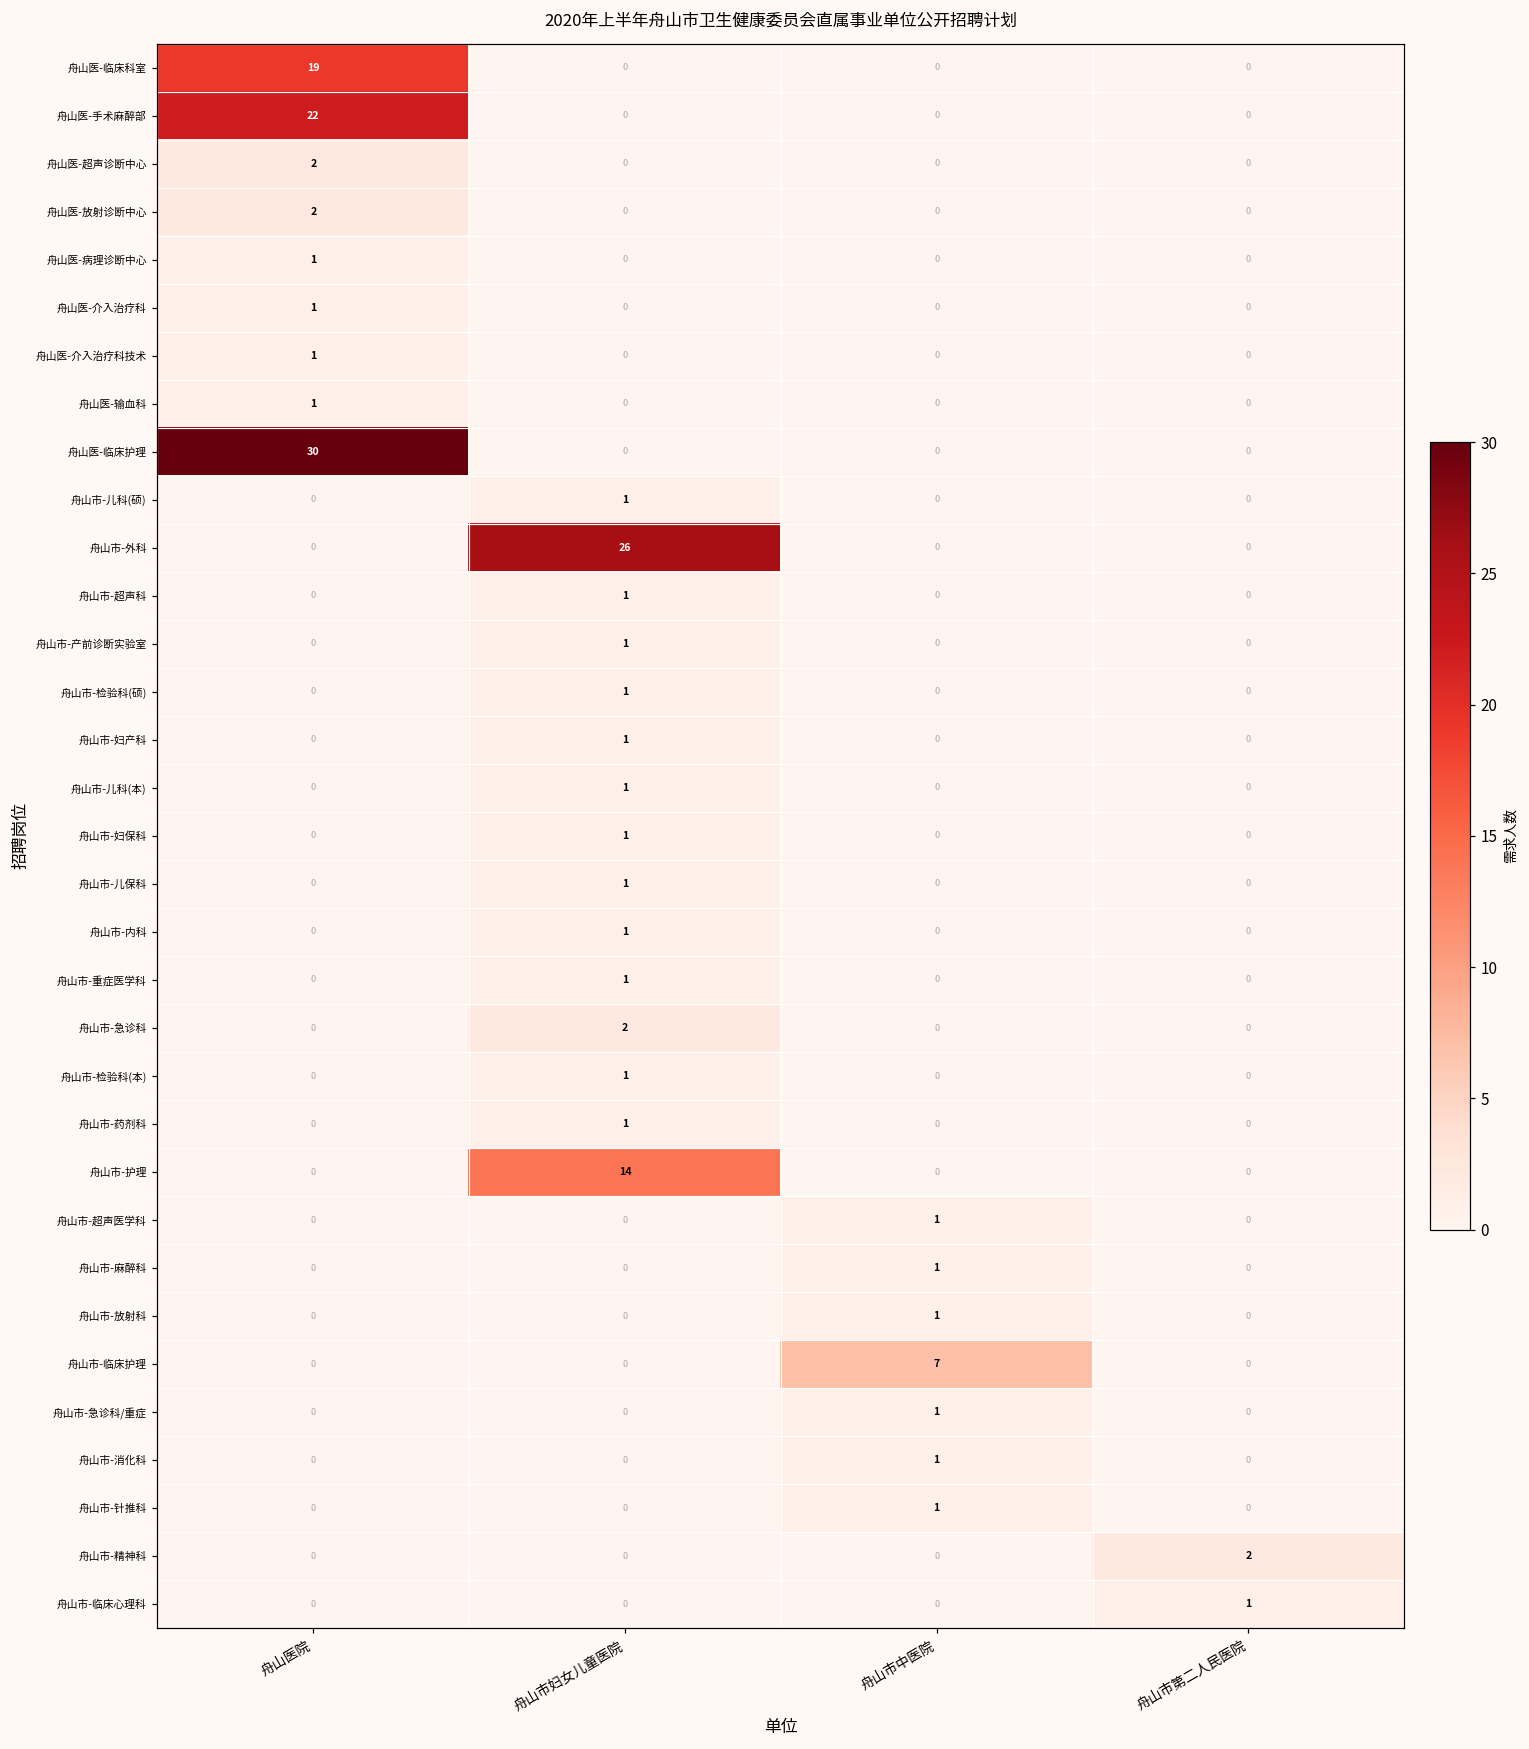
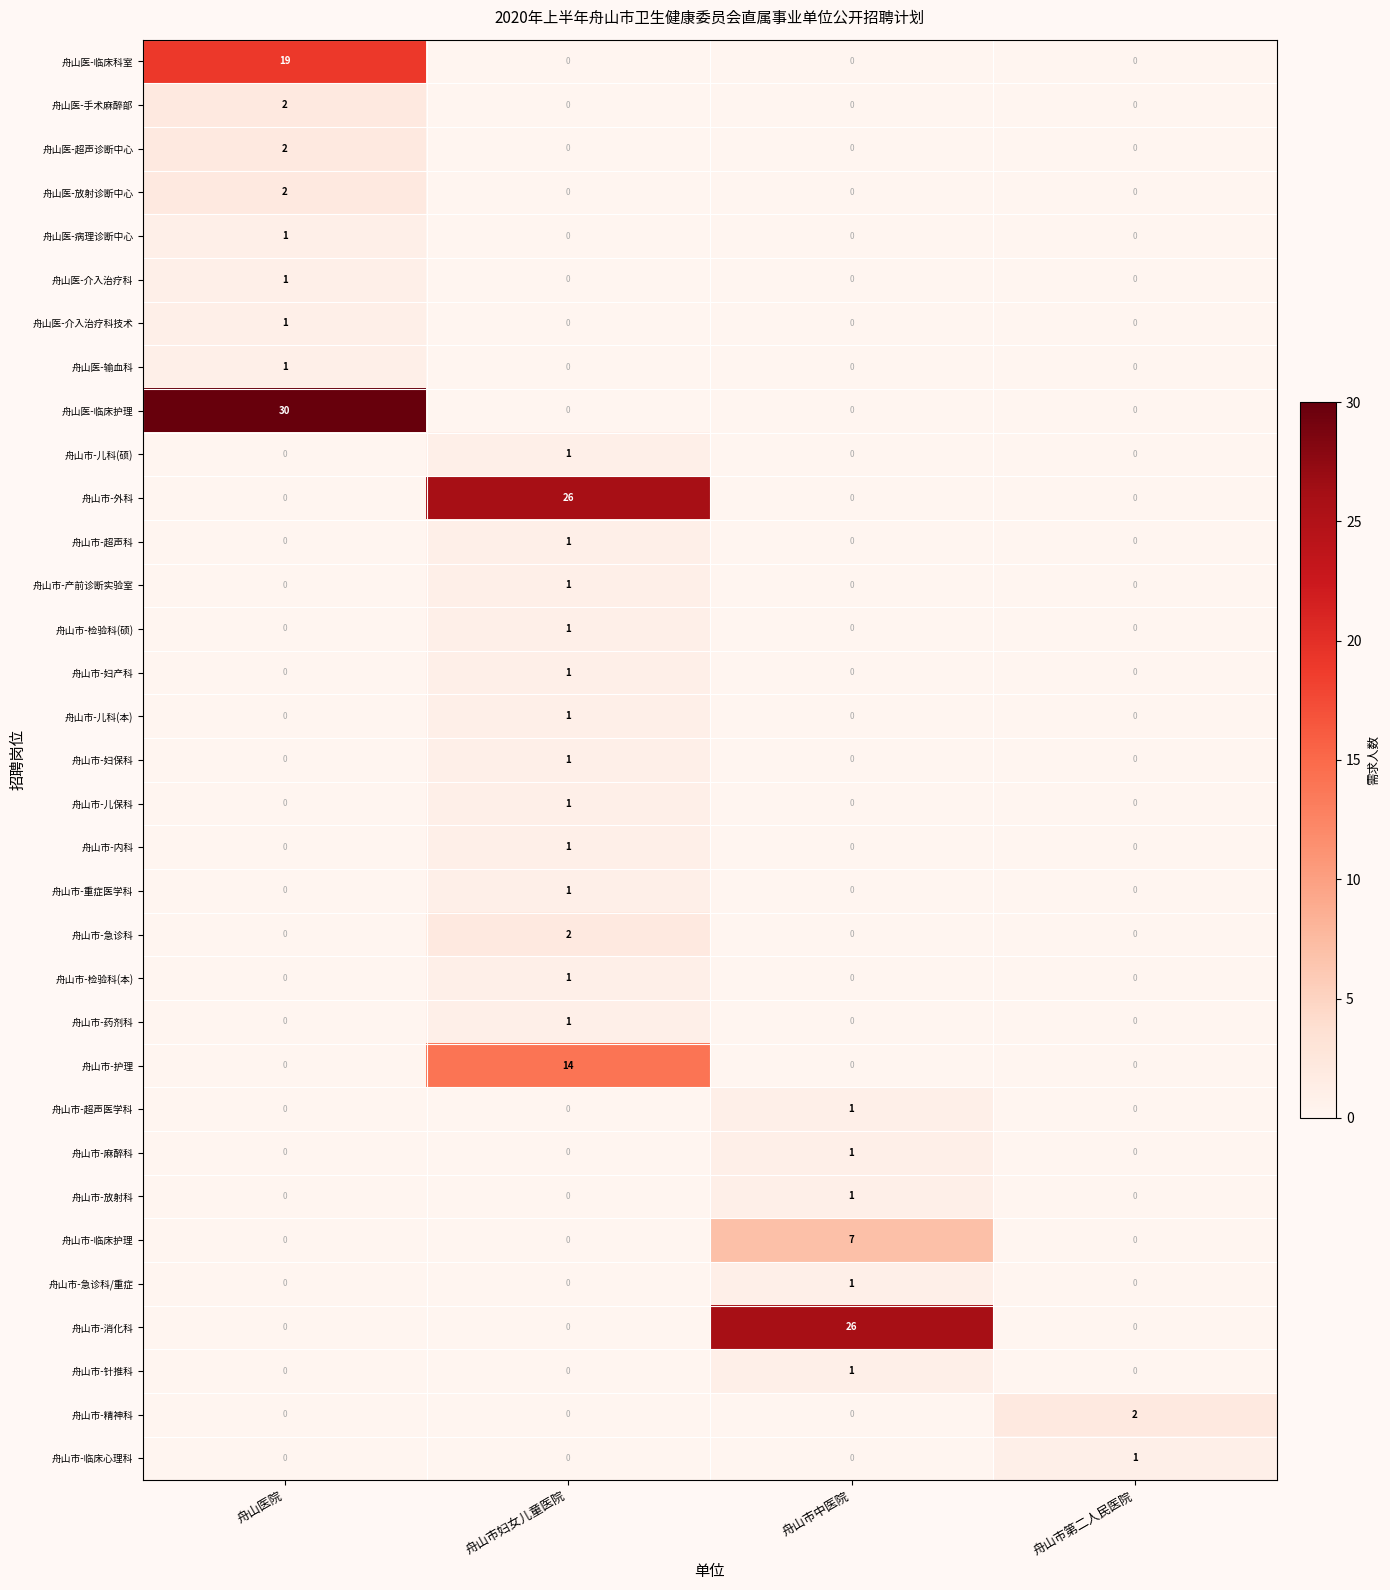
舟山医-手术麻醉部, 舟山医院: 22 -> 2
舟山市-消化科, 舟山市中医院: 1 -> 26
